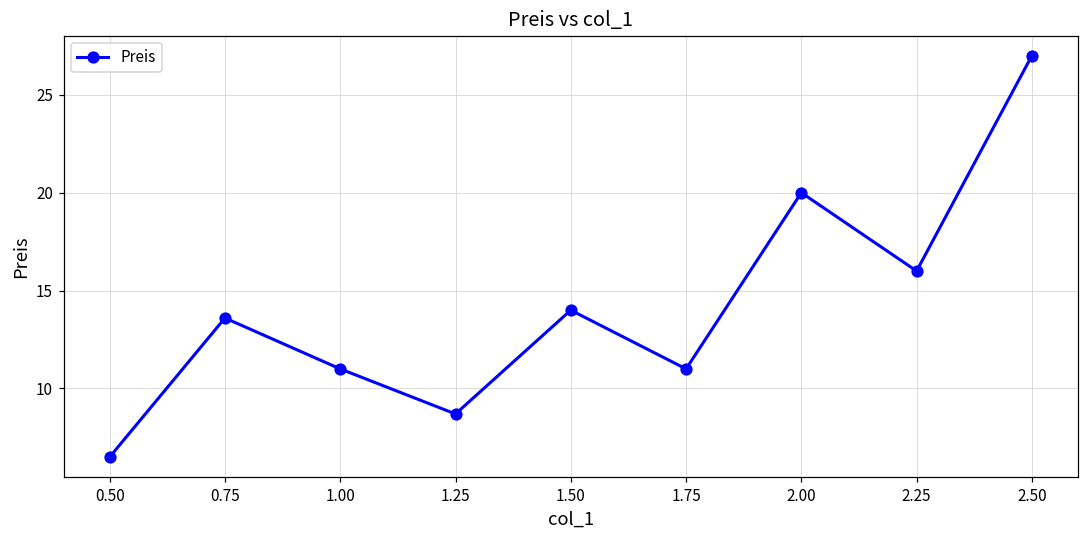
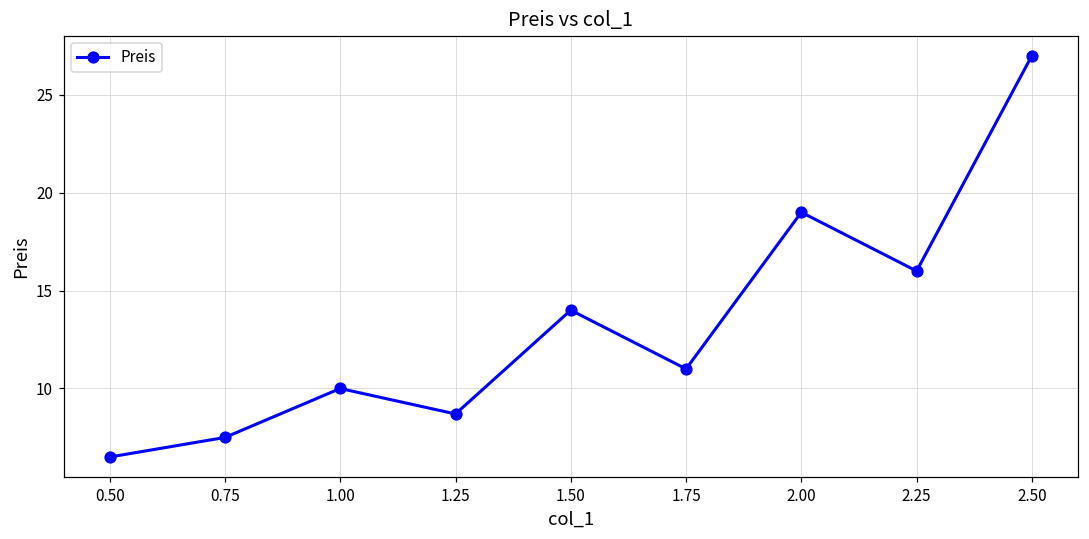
0.75: 13.6 -> 7.5
1.00: 11 -> 10
2.00: 20 -> 19
